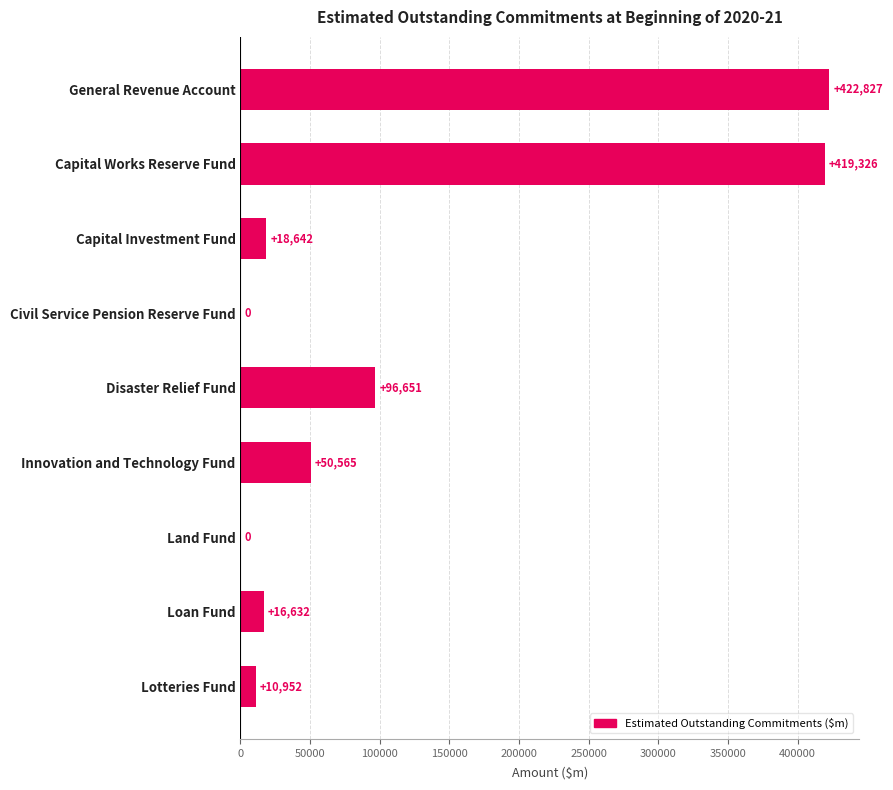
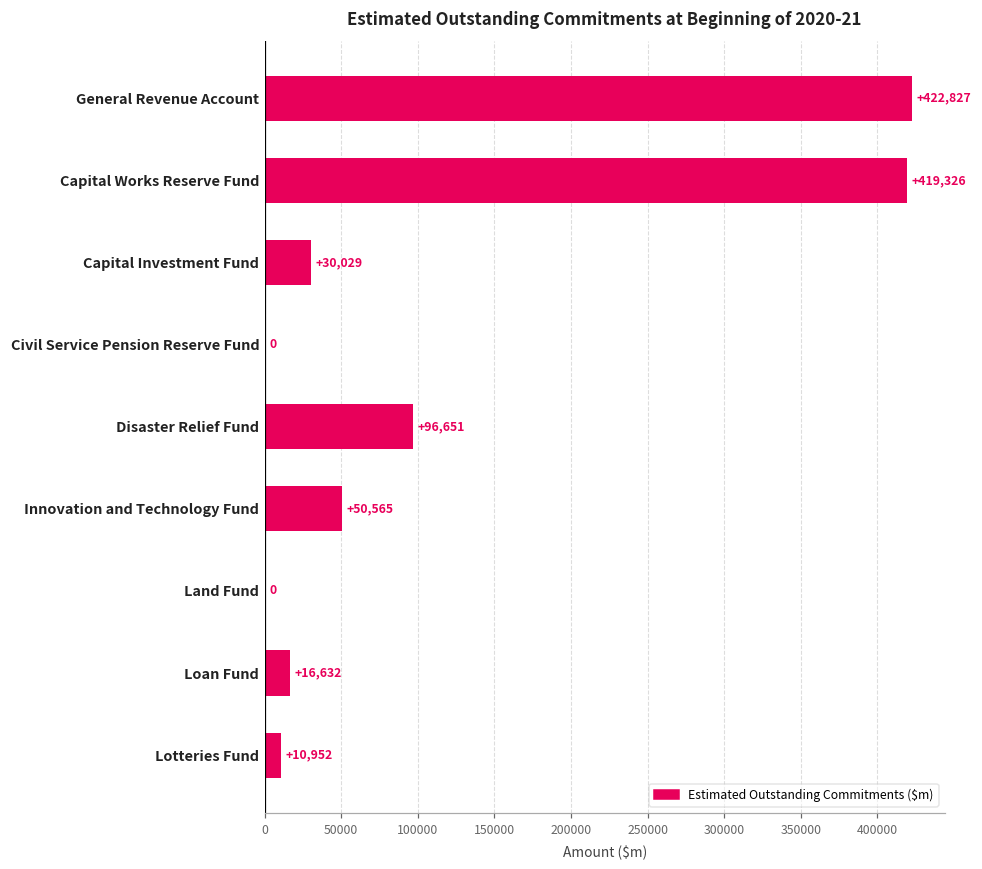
Capital Investment Fund: +18,642 -> +30,029
